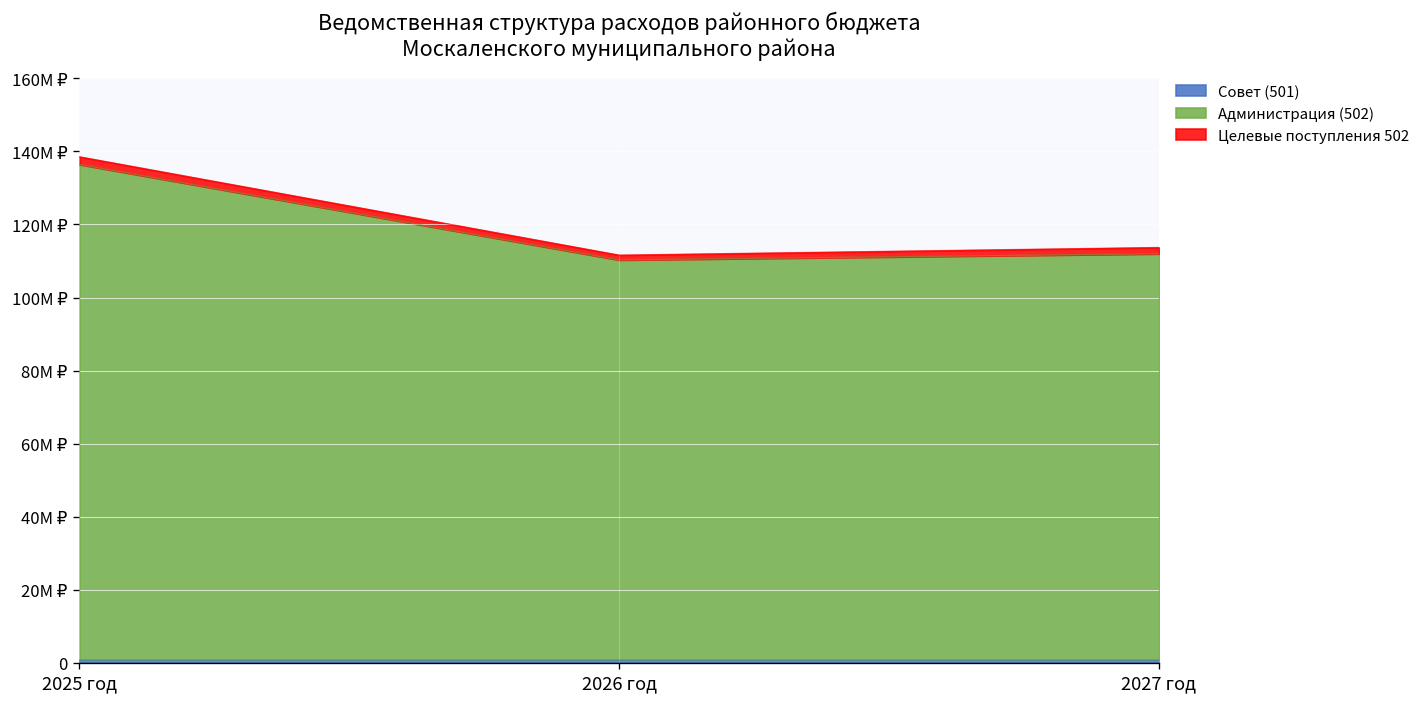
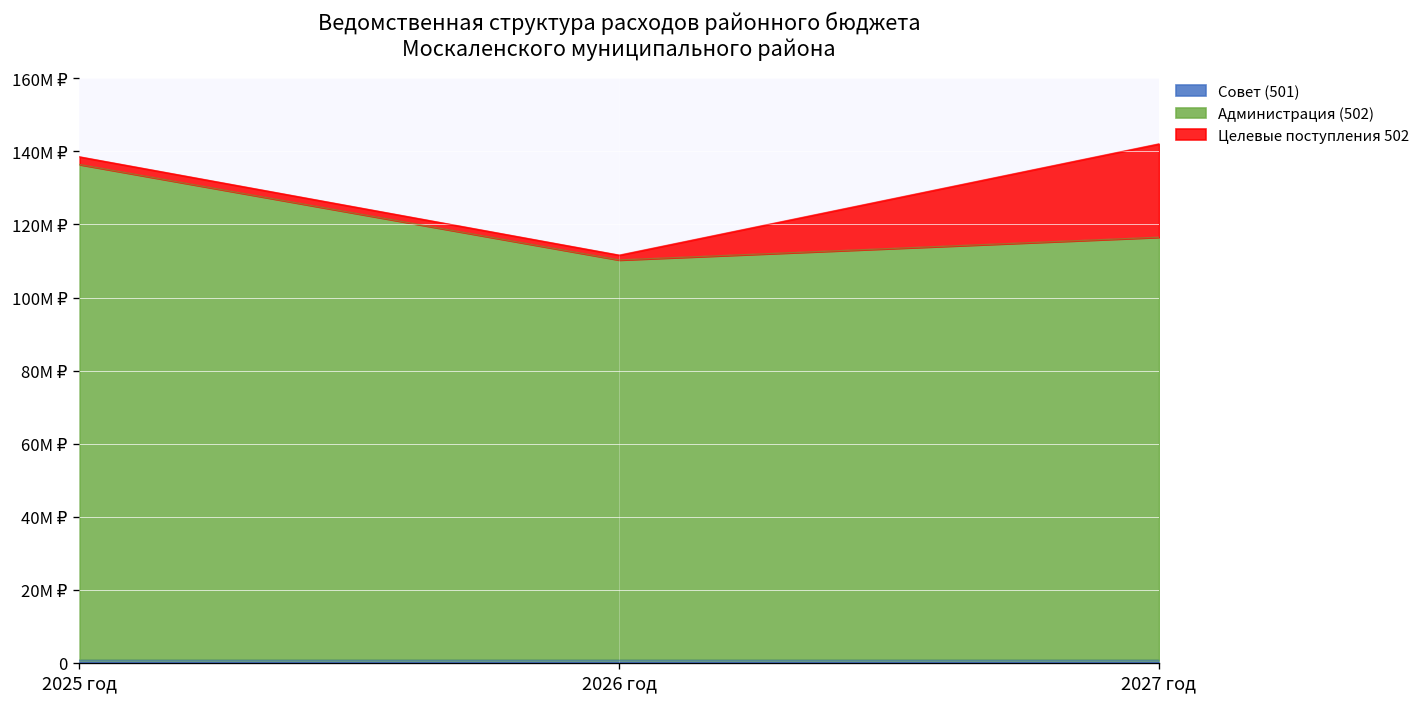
Администрация (502), 2027 год: 111M ₽ -> 116M ₽
Целевые поступления 502, 2027 год: 2M ₽ -> 26M ₽
